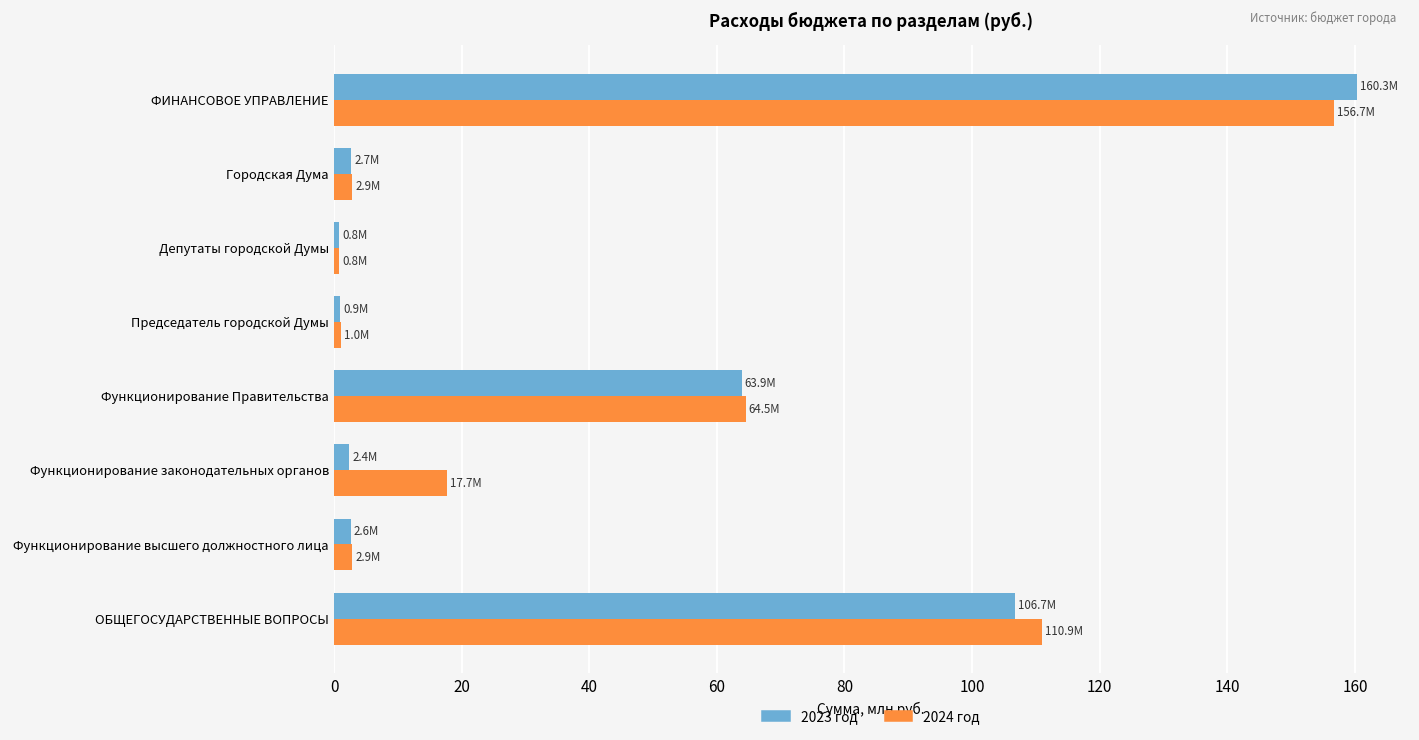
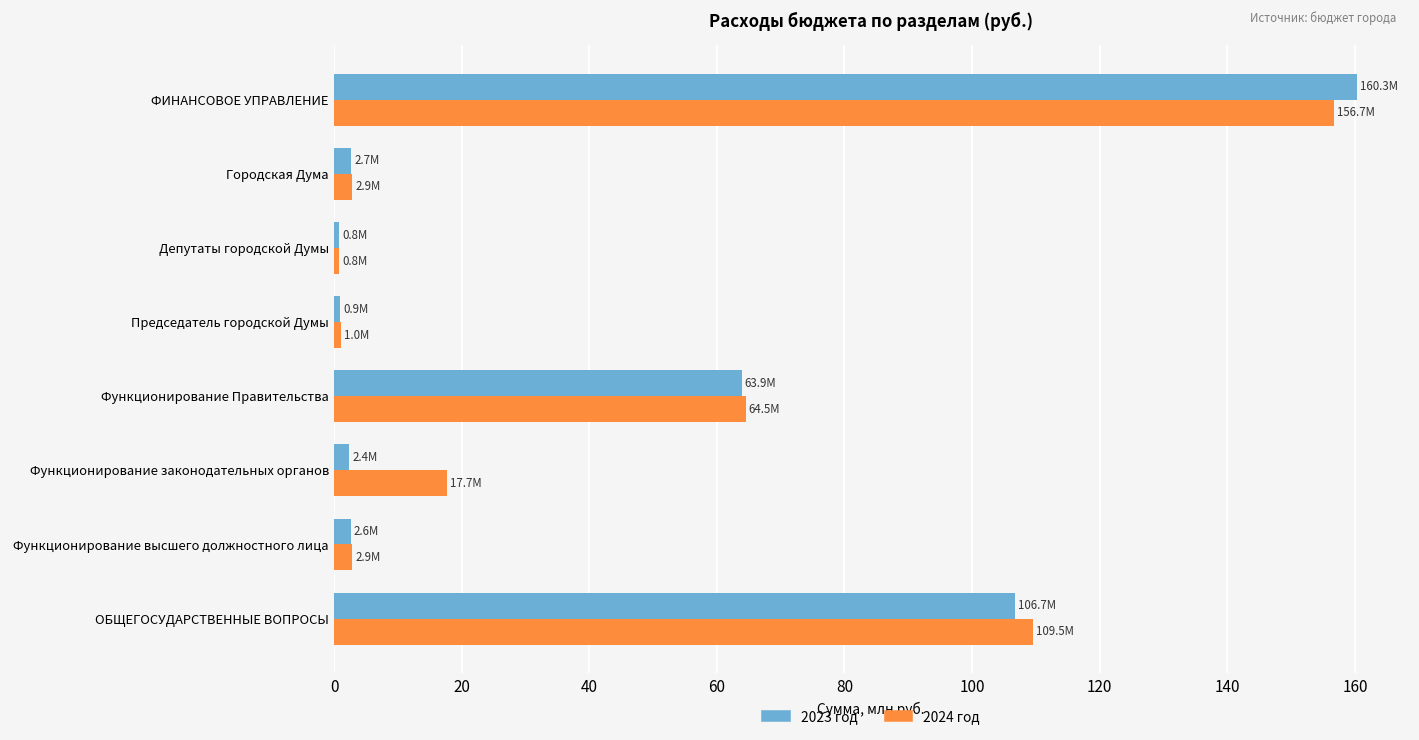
2024 год, ОБЩЕГОСУДАРСТВЕННЫЕ ВОПРОСЫ: 110.9M -> 109.5M
